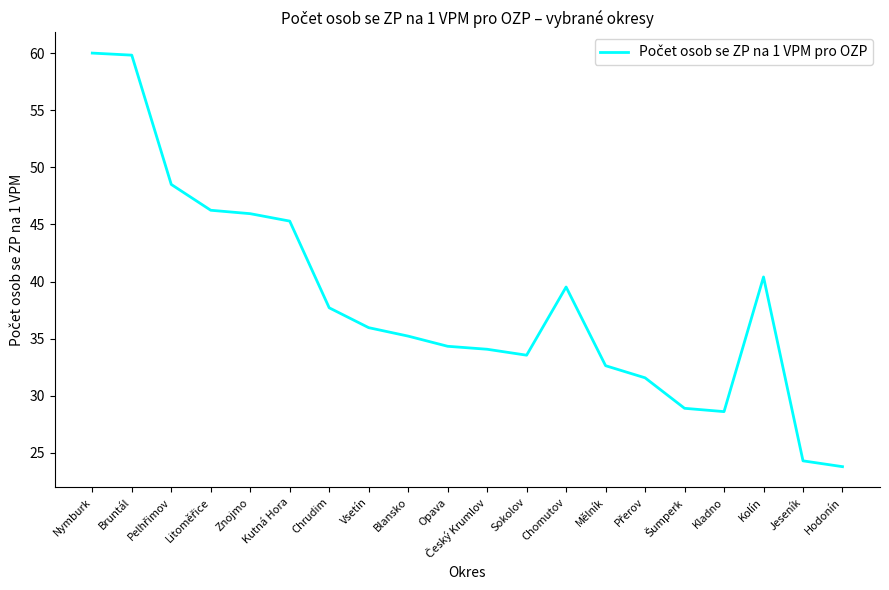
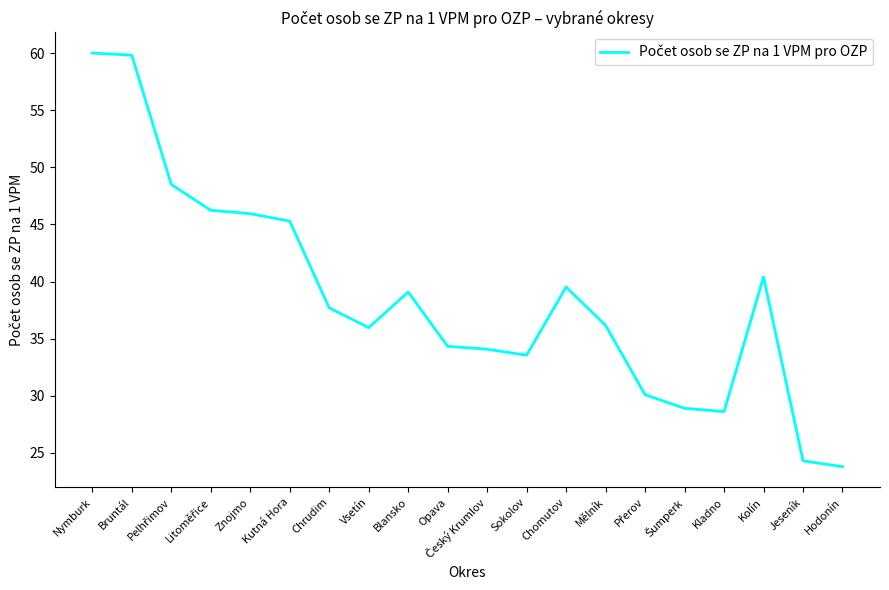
Blansko: 35.2 -> 39.1
Mělník: 32.6 -> 36.2
Přerov: 31.6 -> 30.1
